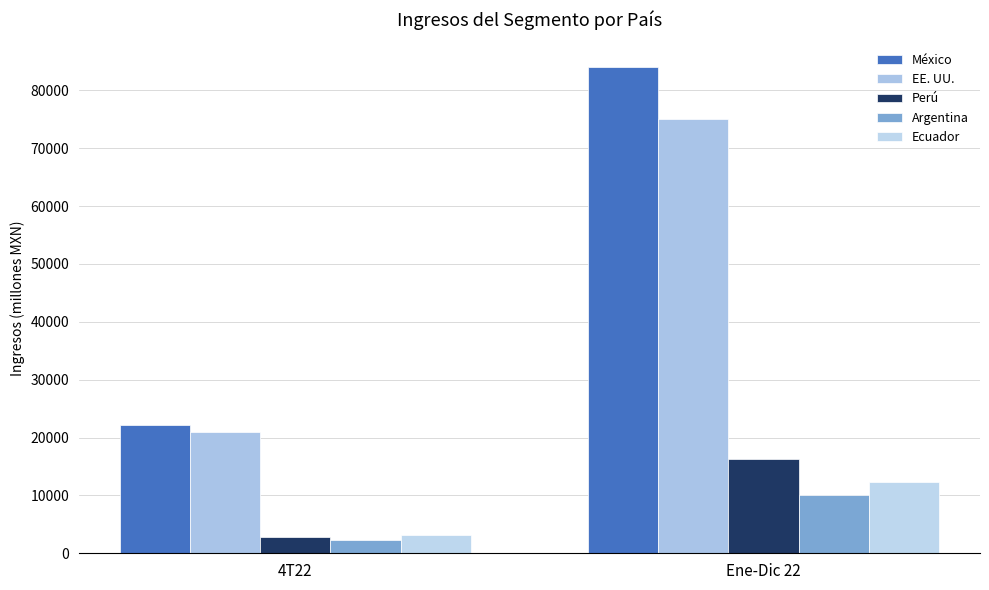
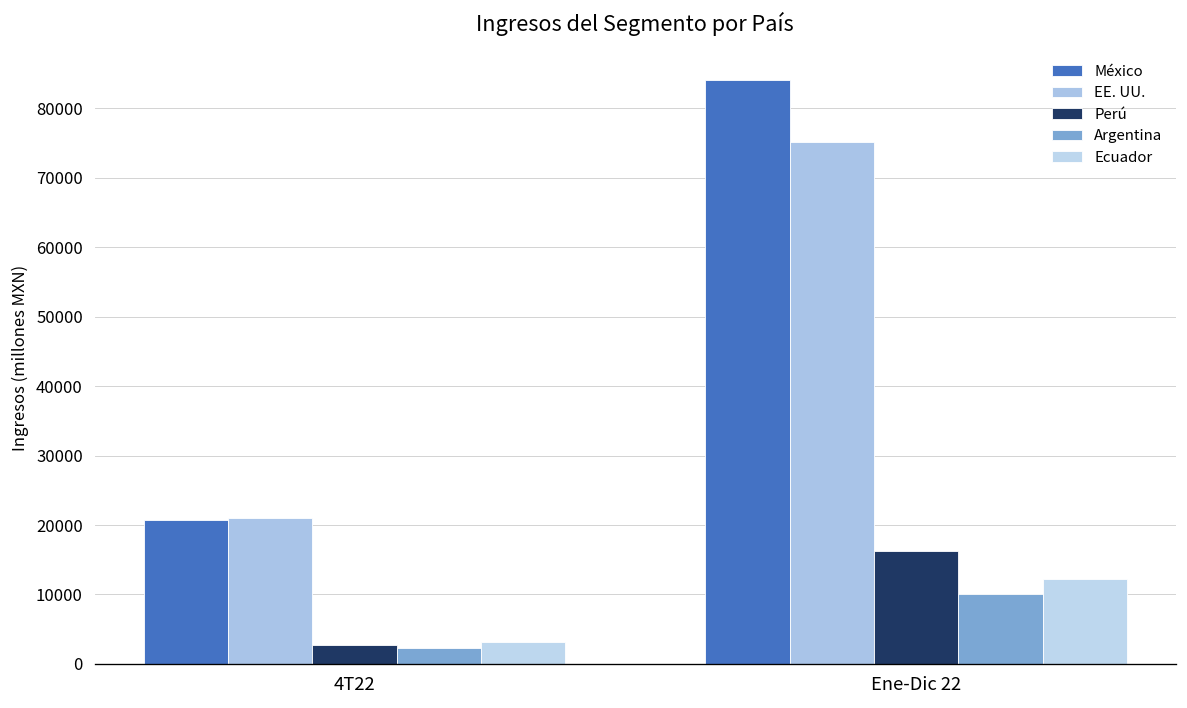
México, 4T22: 22000 -> 21000
